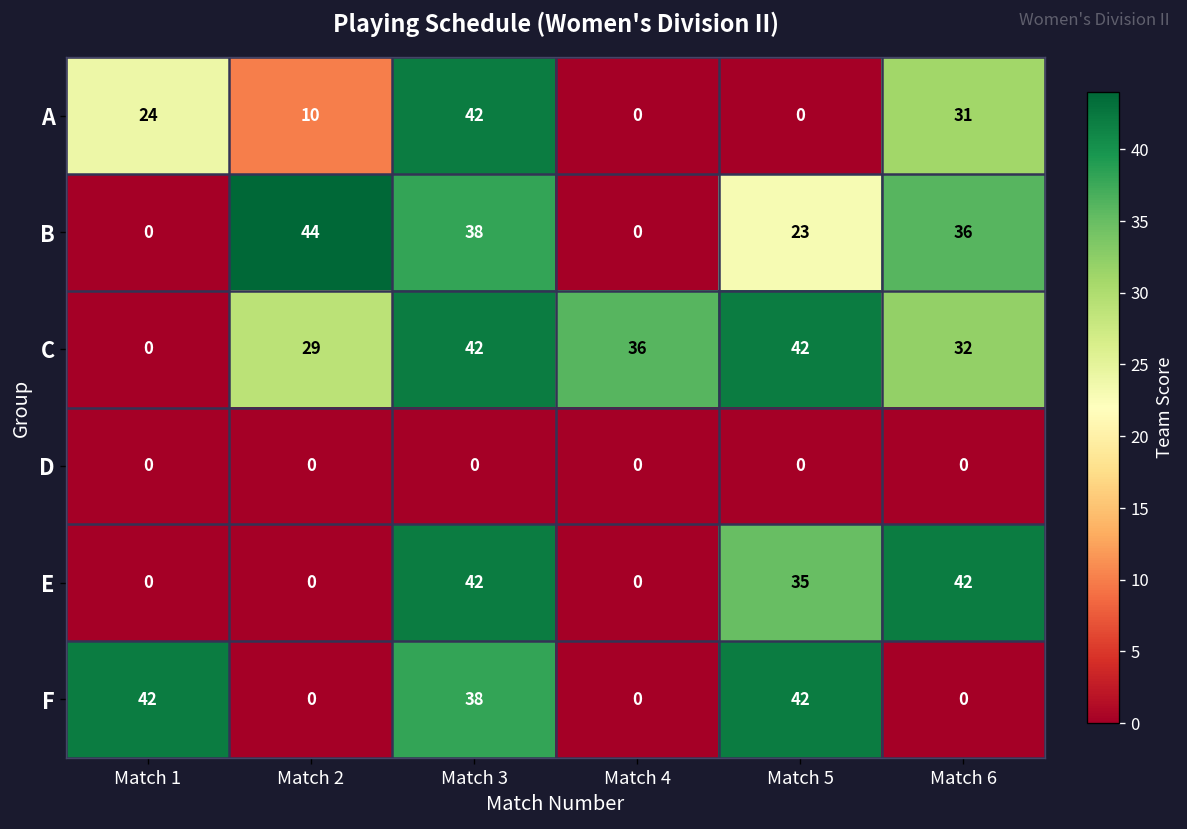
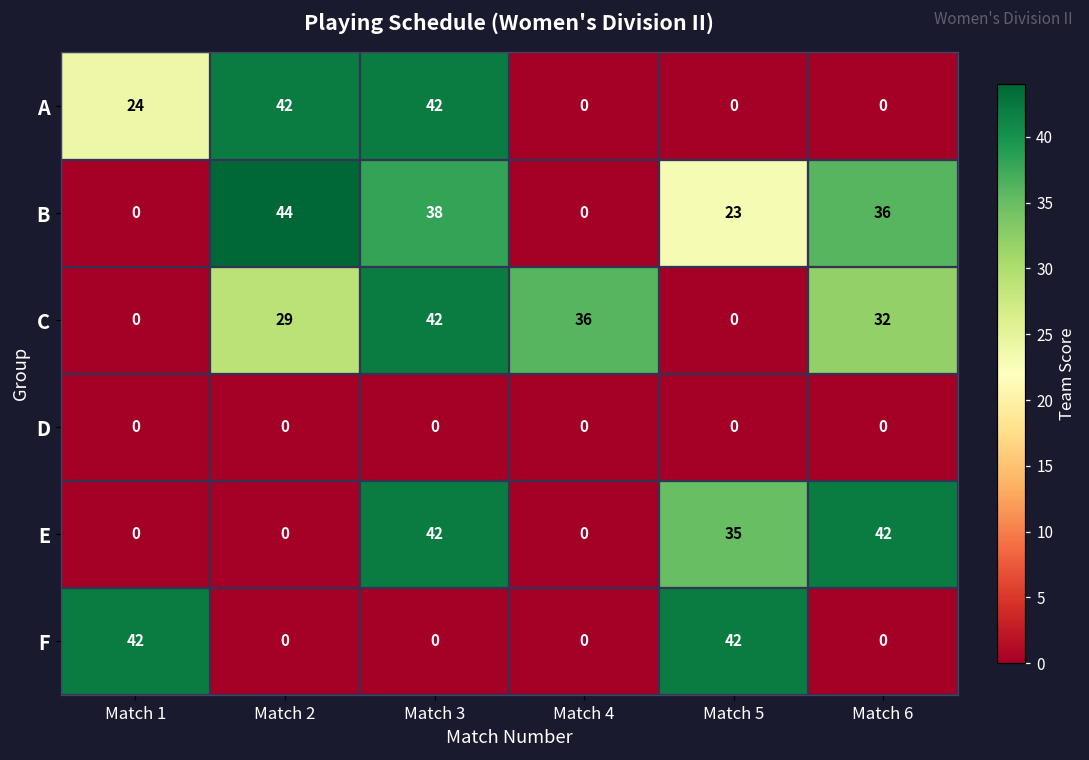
A, Match 2: 10 -> 42
A, Match 6: 31 -> 0
C, Match 5: 42 -> 0
F, Match 3: 38 -> 0
